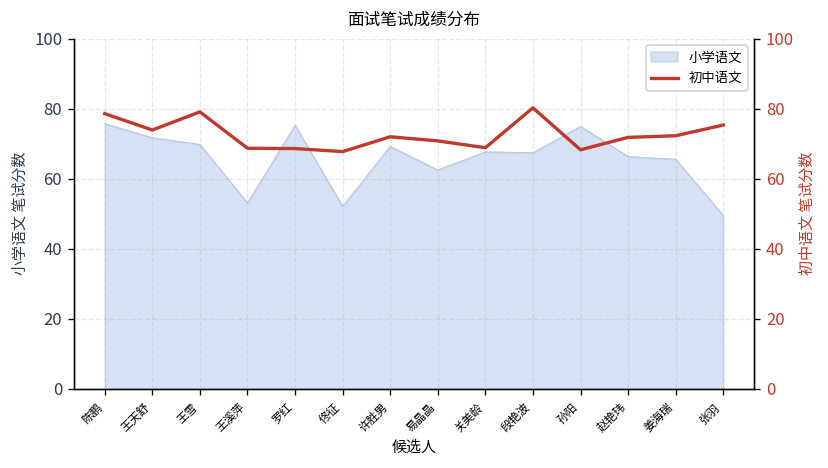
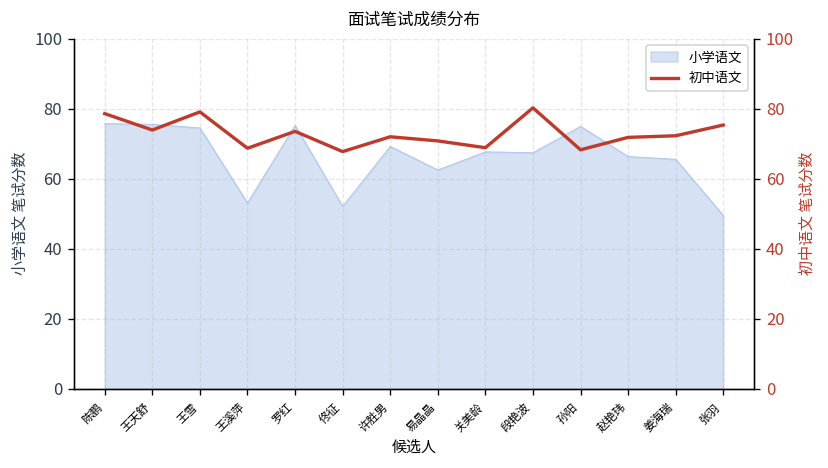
小学语文, 王天舒: 72 -> 76
小学语文, 王雪: 70 -> 74
初中语文, 罗红: 69 -> 74
